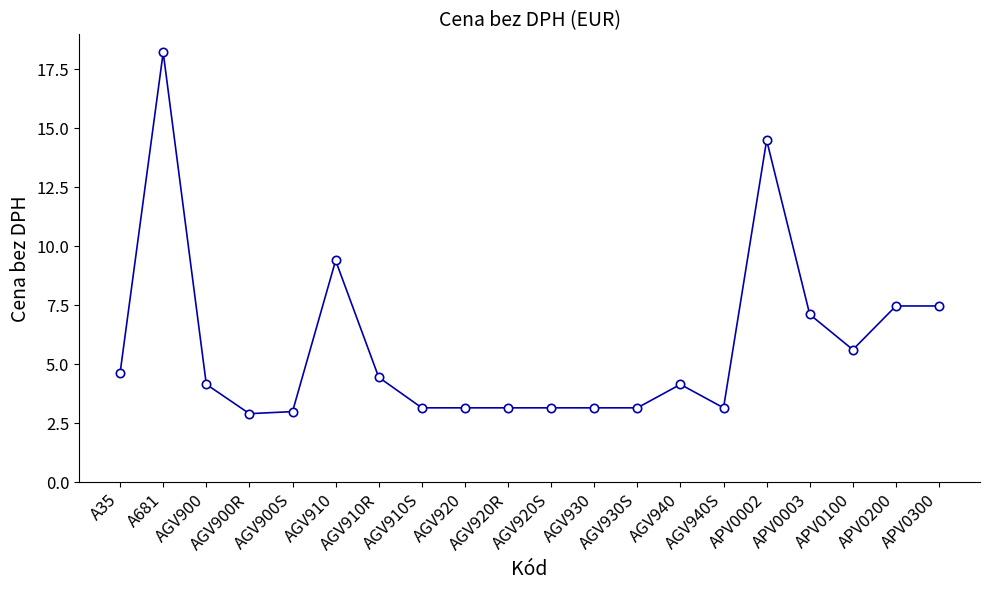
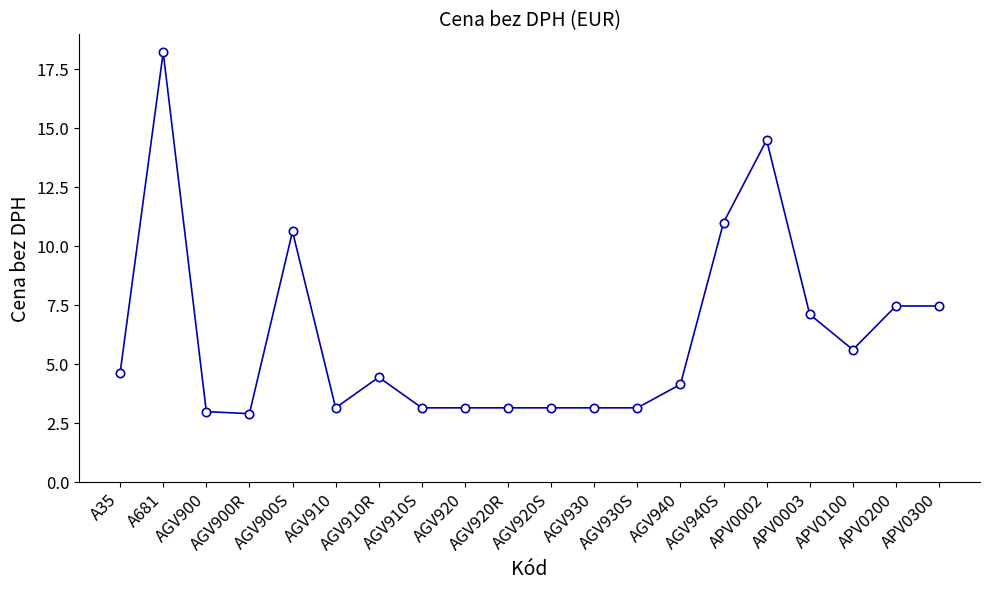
AGV900: 4.2 -> 3.0
AGV900S: 3.0 -> 10.6
AGV910: 9.4 -> 3.2
AGV940S: 3.2 -> 11.0
